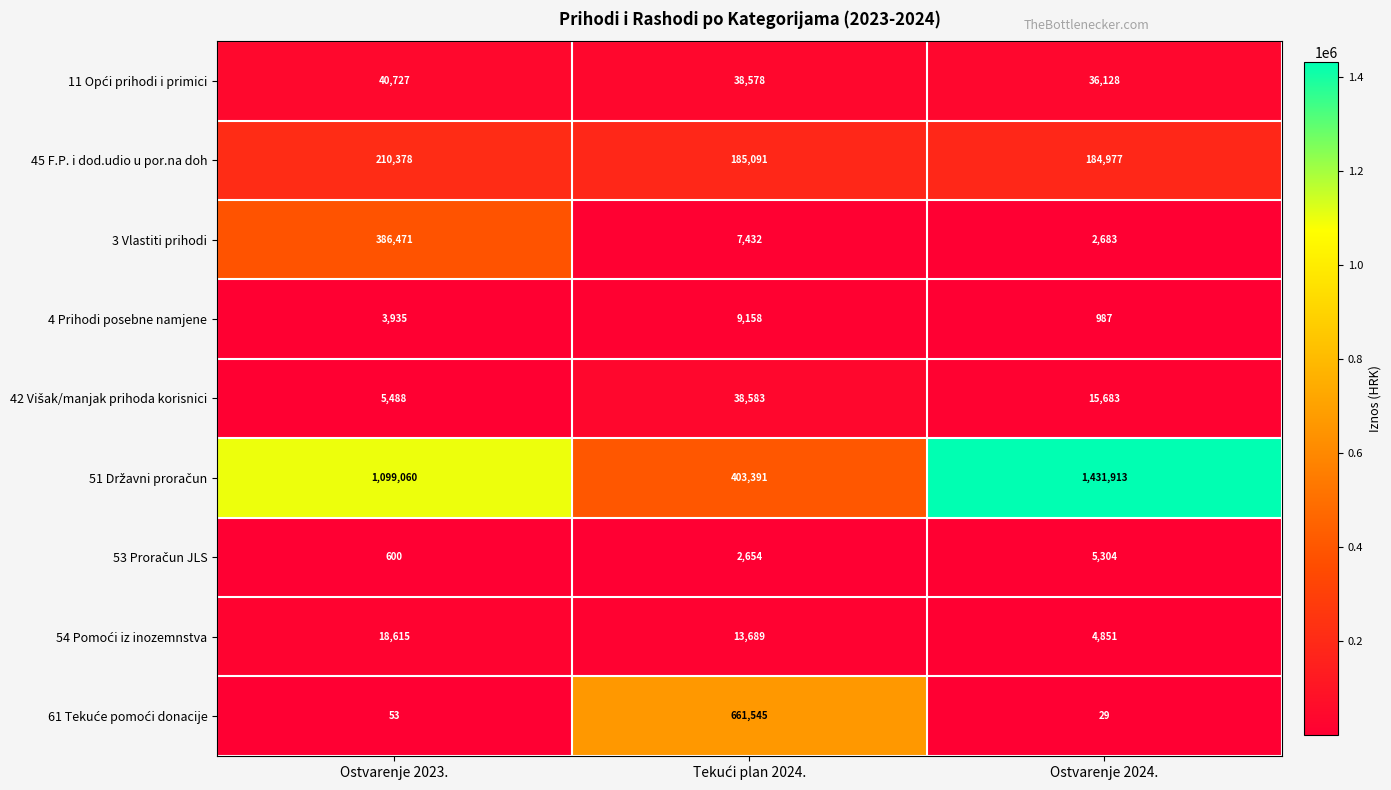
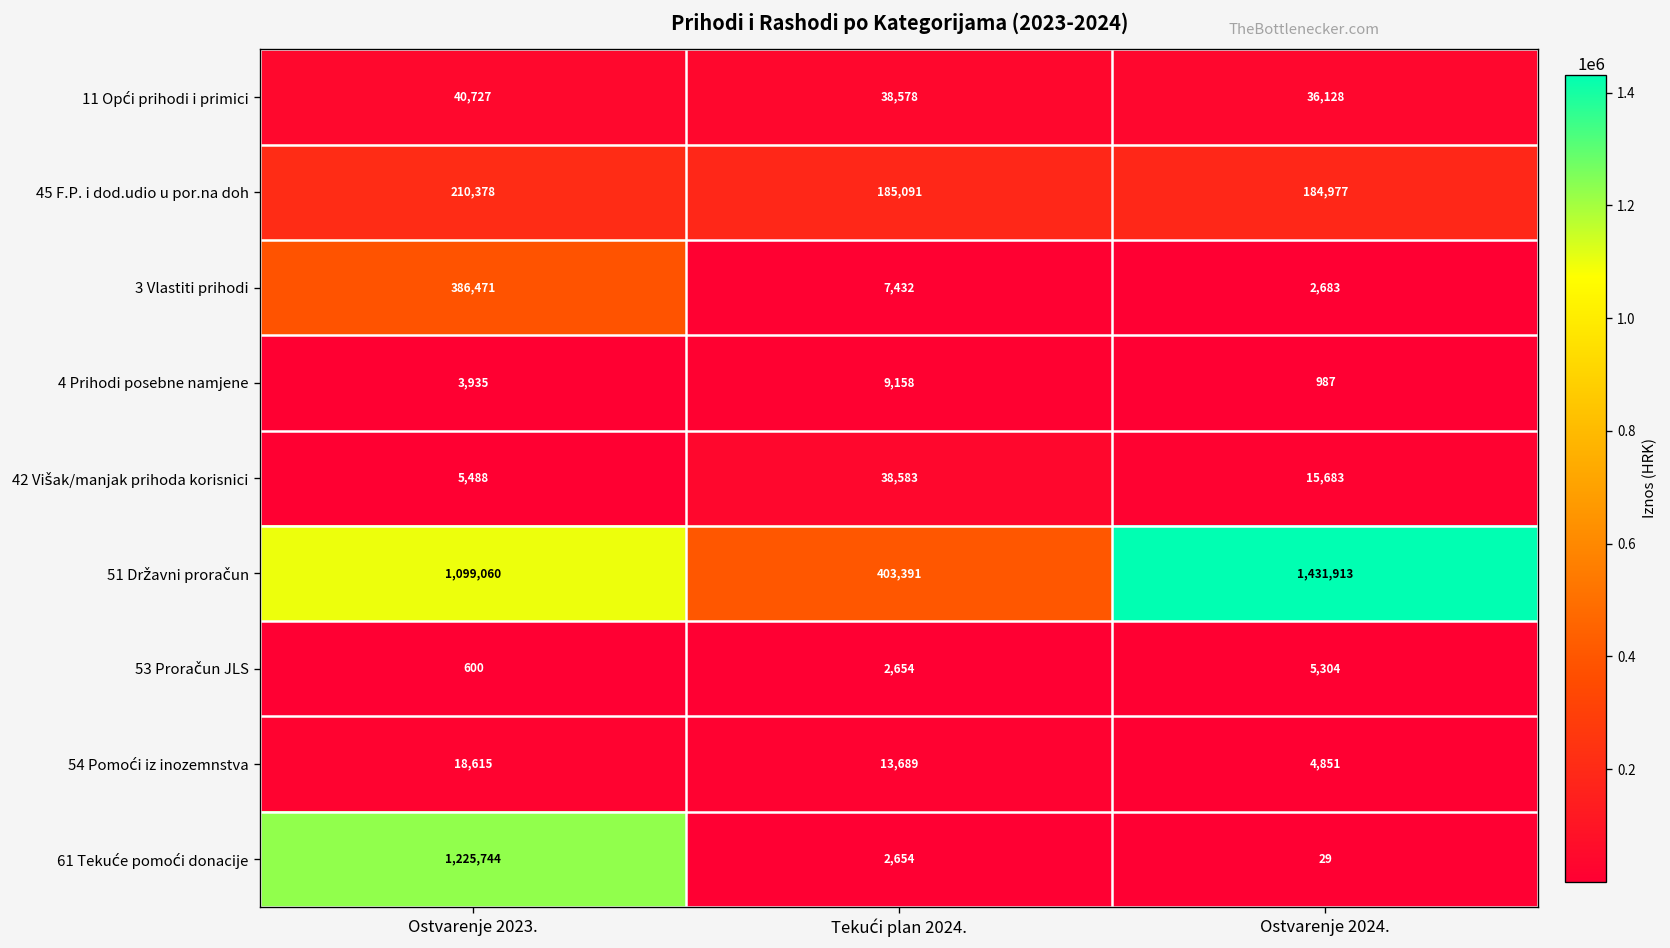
61 Tekuće pomoći donacije, Ostvarenje 2023.: 53 -> 1,225,744
61 Tekuće pomoći donacije, Tekući plan 2024.: 661,545 -> 2,654
